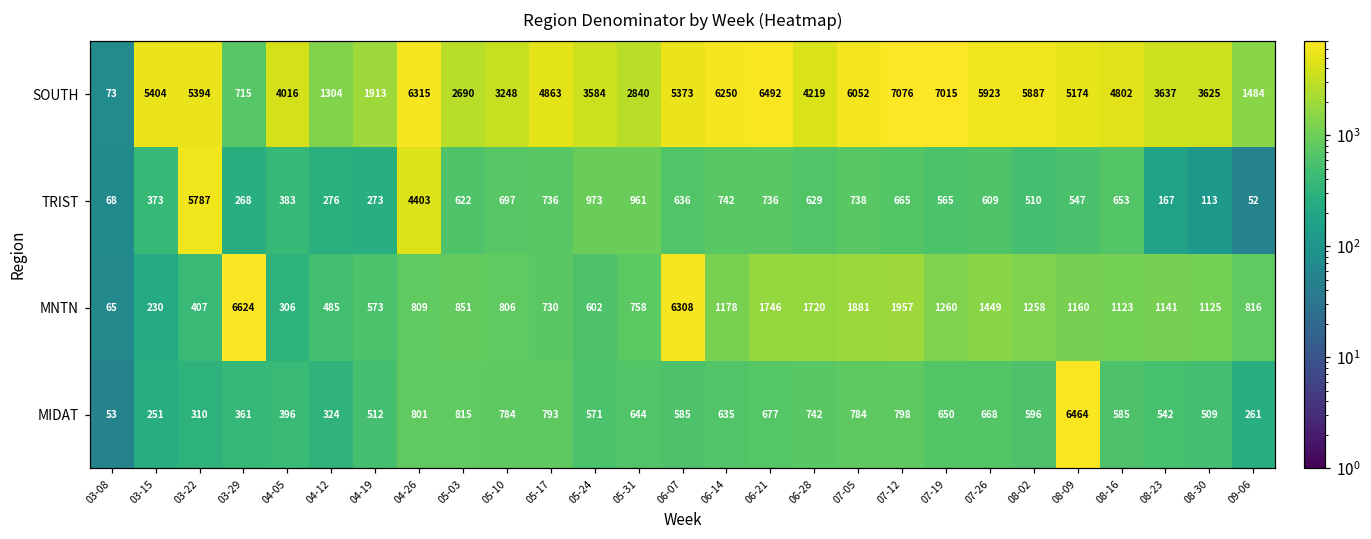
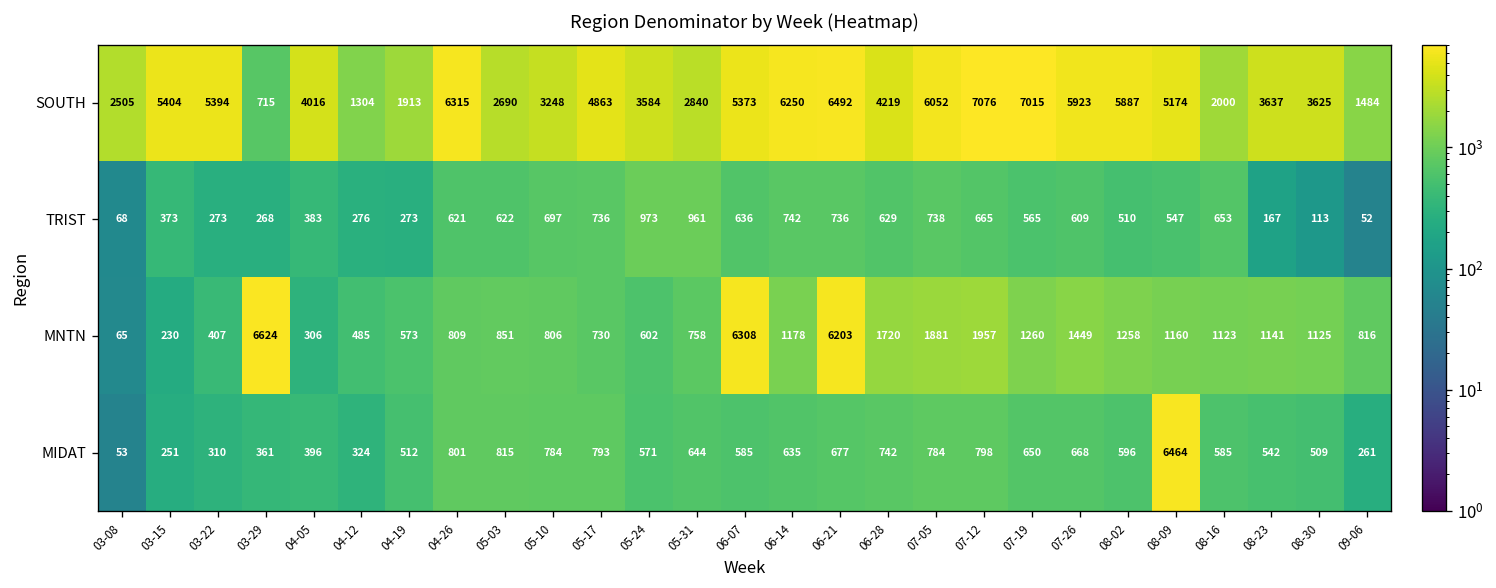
SOUTH, 03-08: 73 -> 2505
SOUTH, 08-16: 4802 -> 2000
TRIST, 03-22: 5787 -> 273
TRIST, 04-26: 4403 -> 621
MNTN, 06-21: 1746 -> 6203
